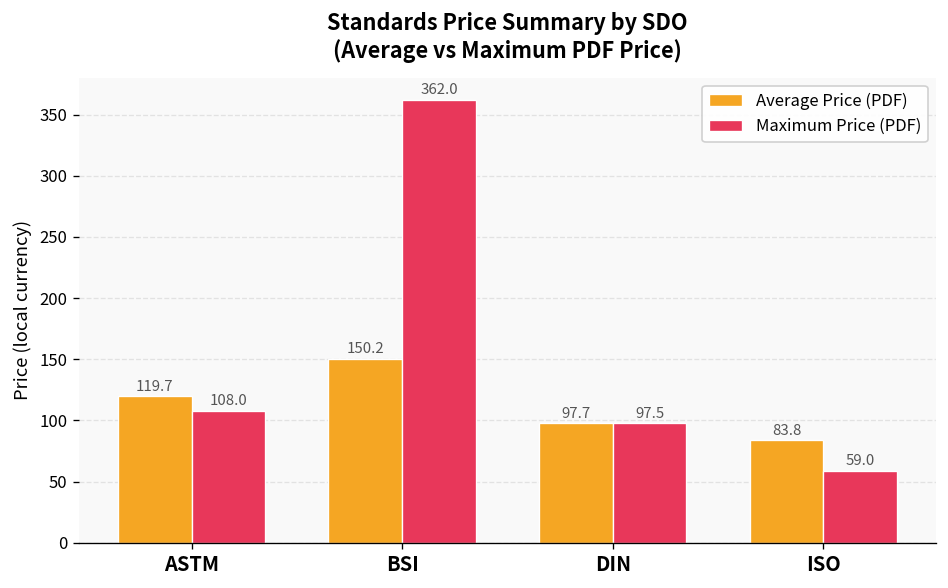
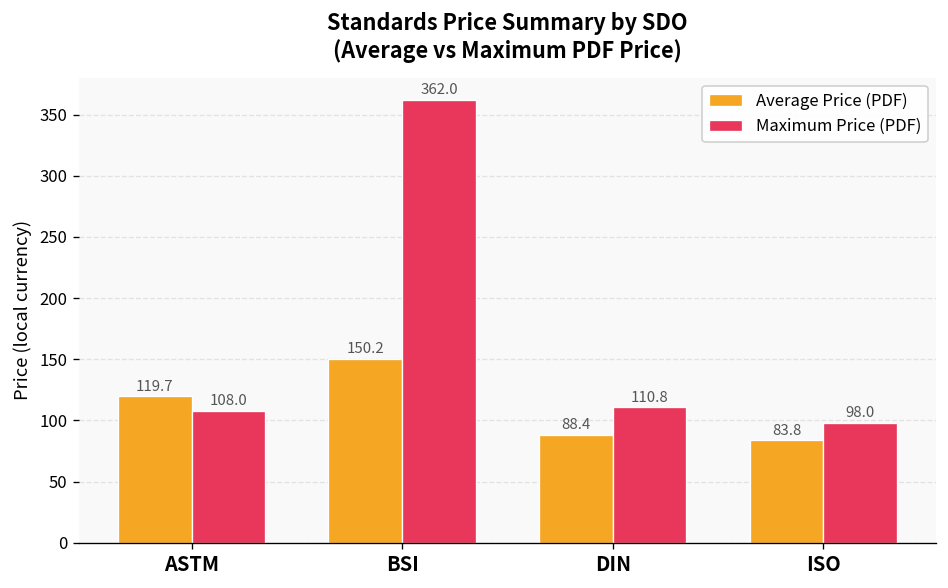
Average Price (PDF), DIN: 97.7 -> 88.4
Maximum Price (PDF), DIN: 97.5 -> 110.8
Maximum Price (PDF), ISO: 59.0 -> 98.0
